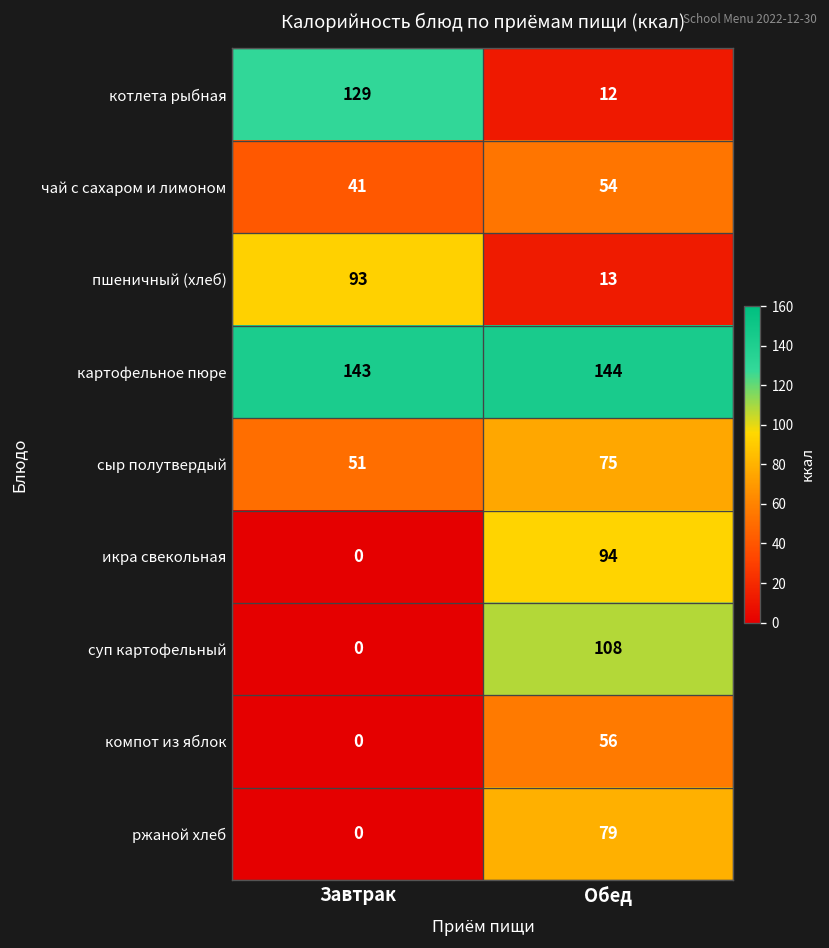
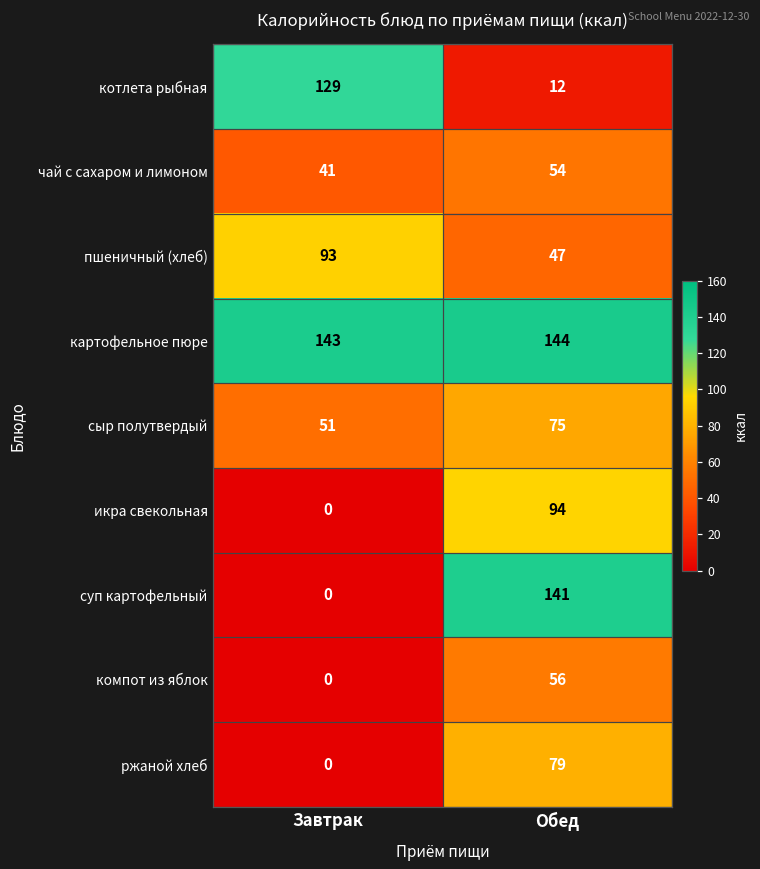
пшеничный (хлеб), Обед: 13 -> 47
суп картофельный, Обед: 108 -> 141
